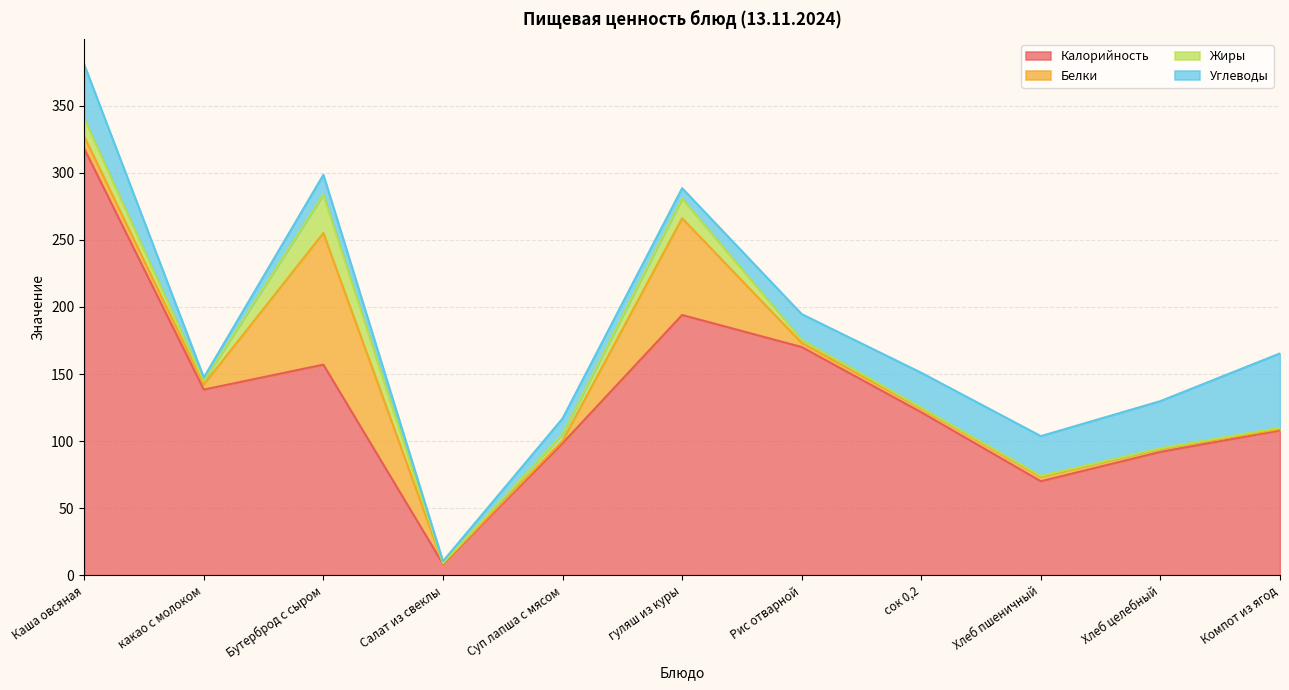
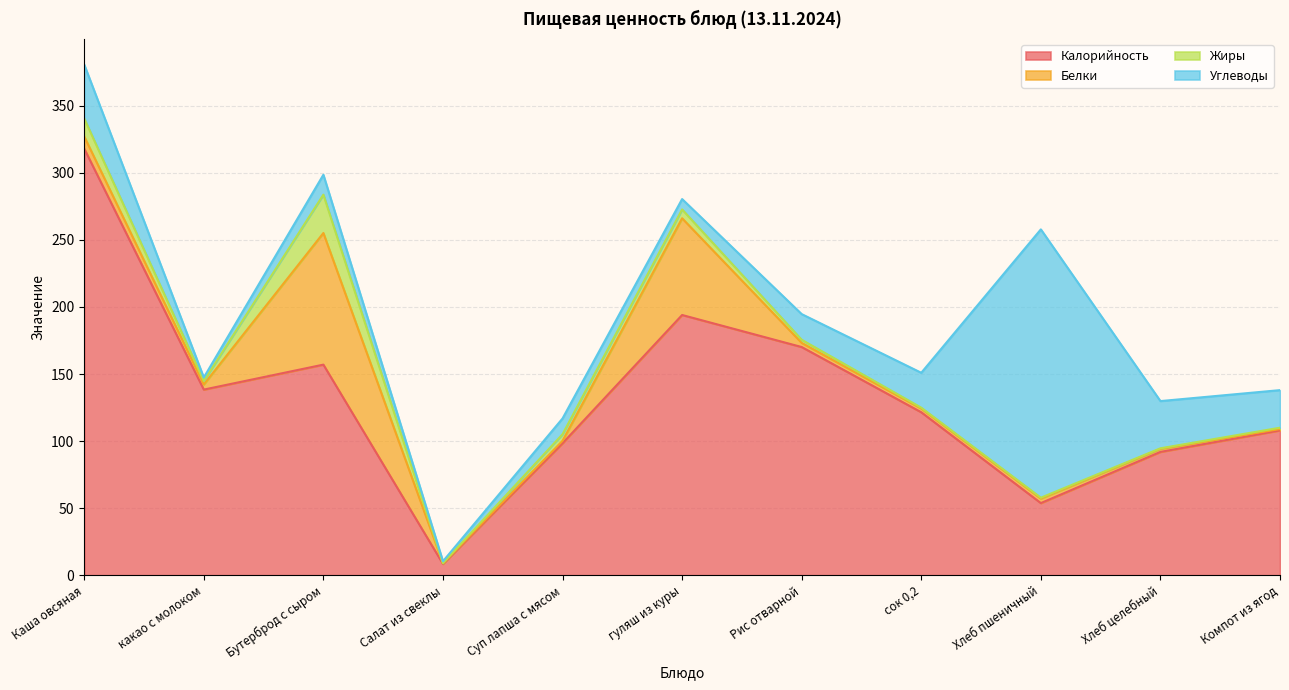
Жиры, гуляш из куры: 15 -> 7
Калорийность, Хлеб пшеничный: 70 -> 54
Углеводы, Хлеб пшеничный: 30 -> 200
Углеводы, Компот из ягод: 55 -> 28
